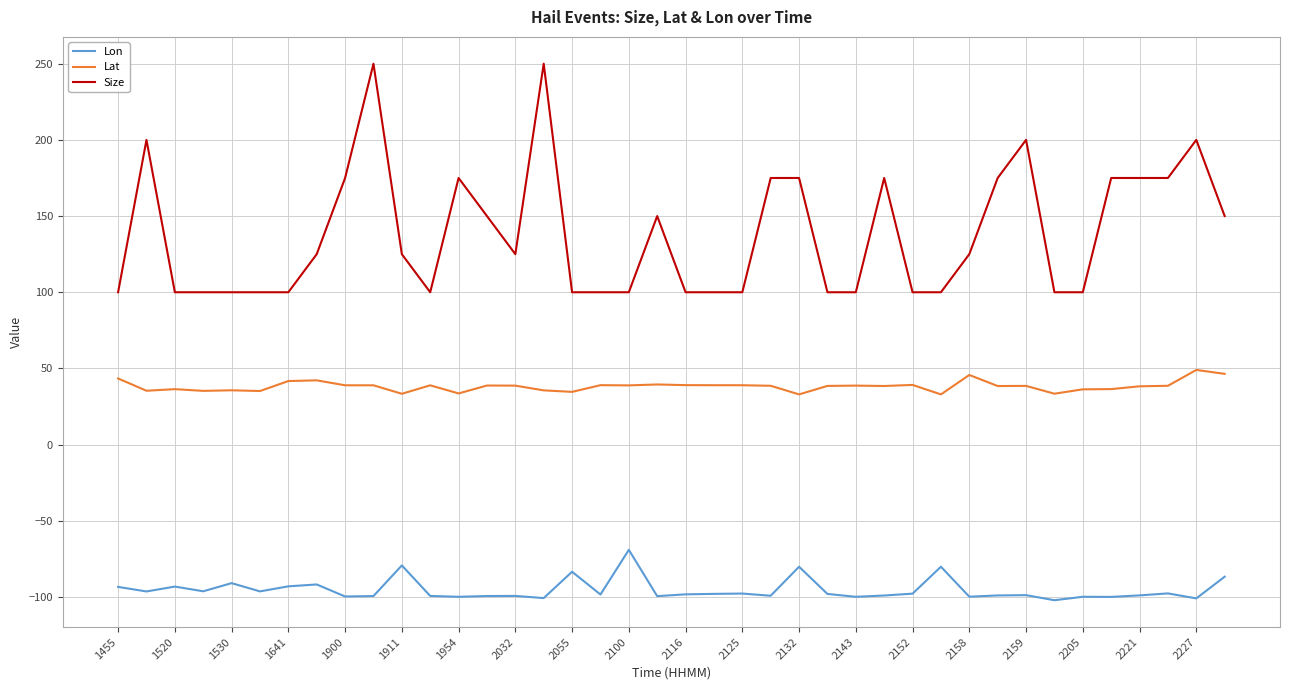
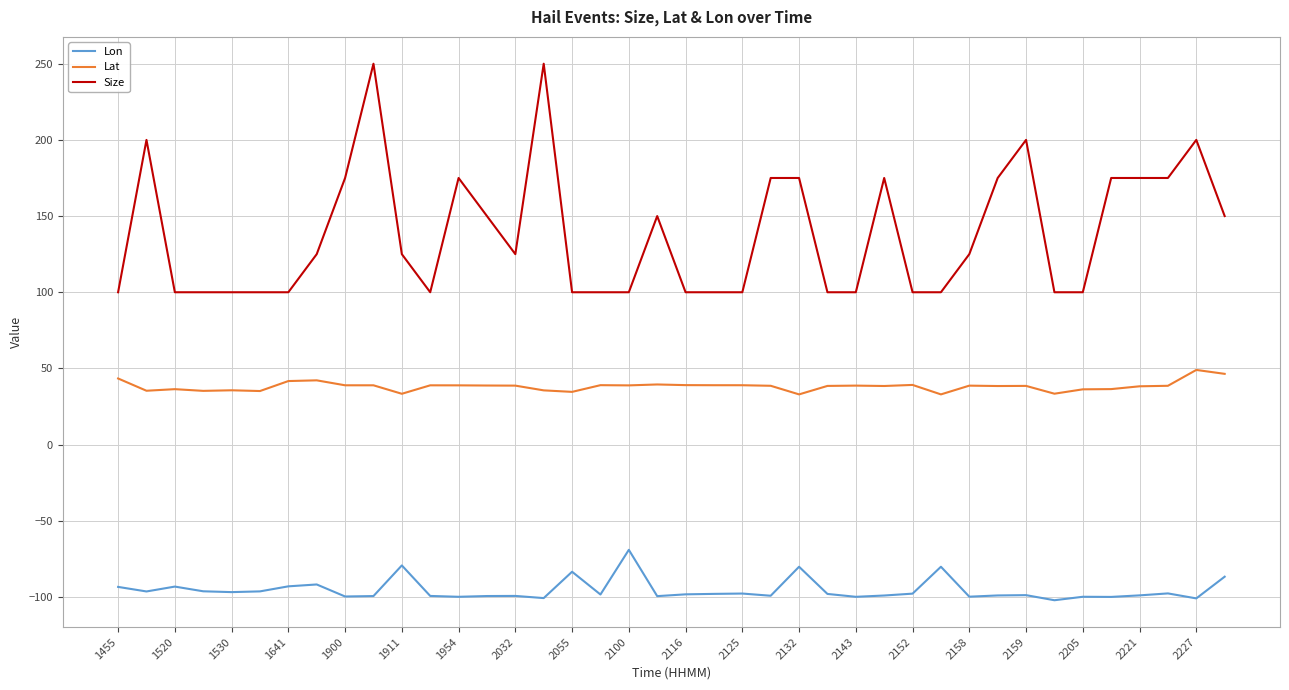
Lon, 1530: -91 -> -97
Lat, 1954: 34 -> 39
Lat, 2158: 46 -> 39
